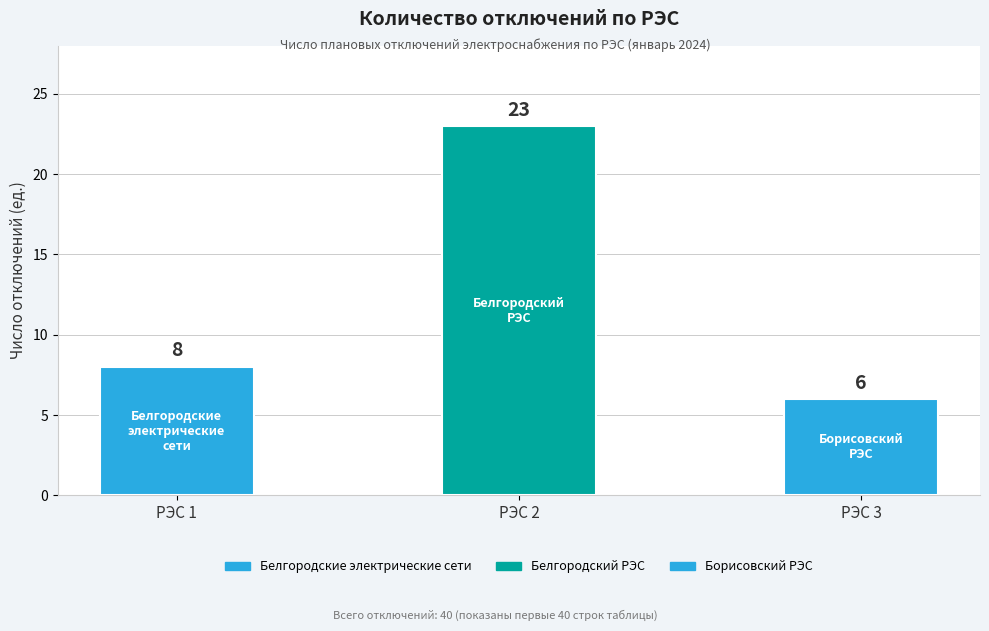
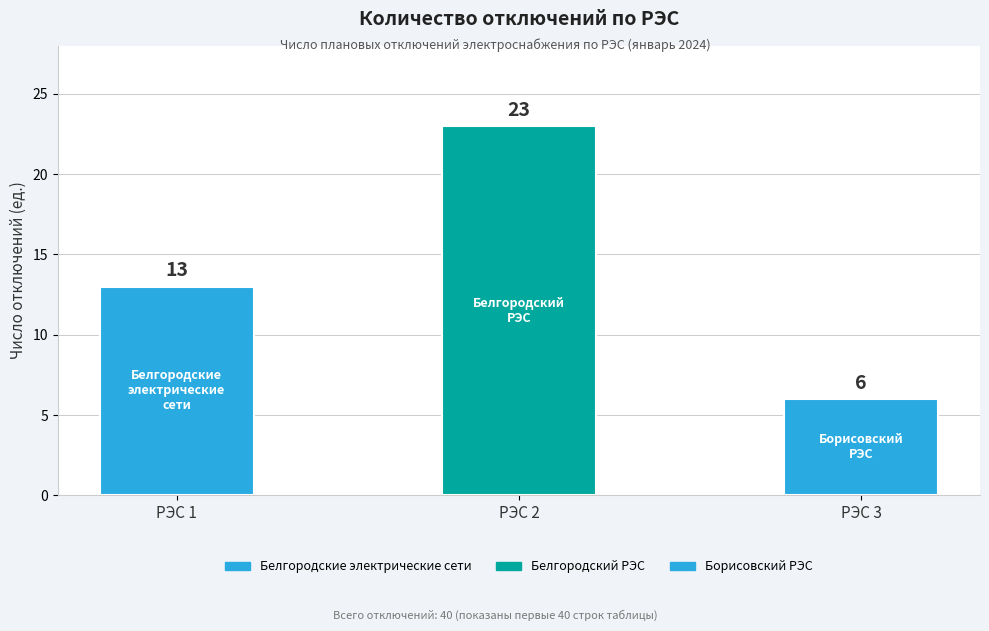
РЭС 1: 8 -> 13
